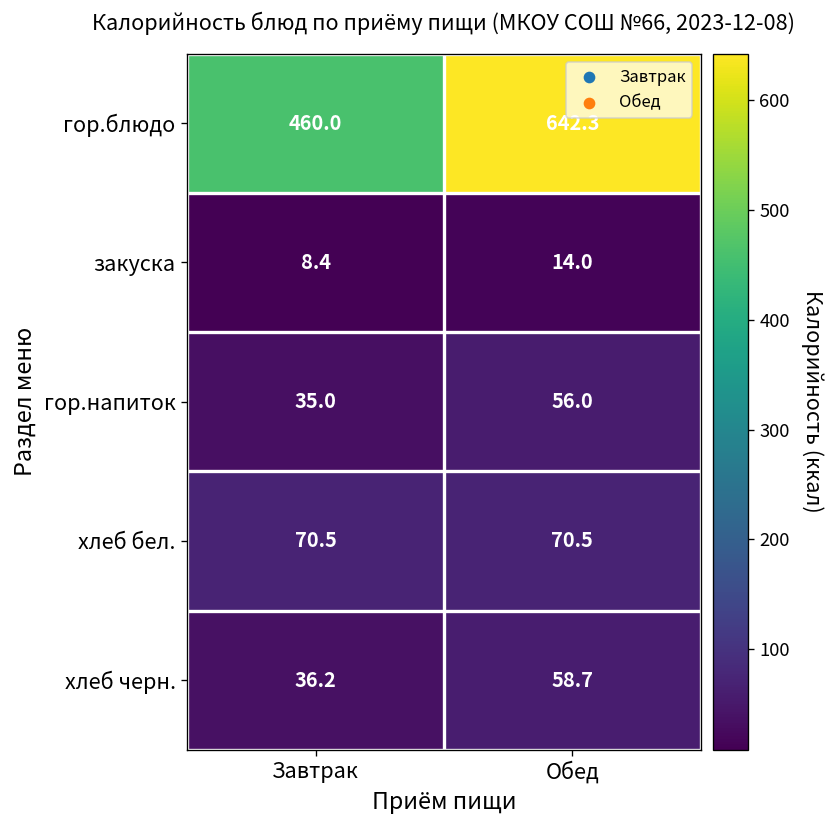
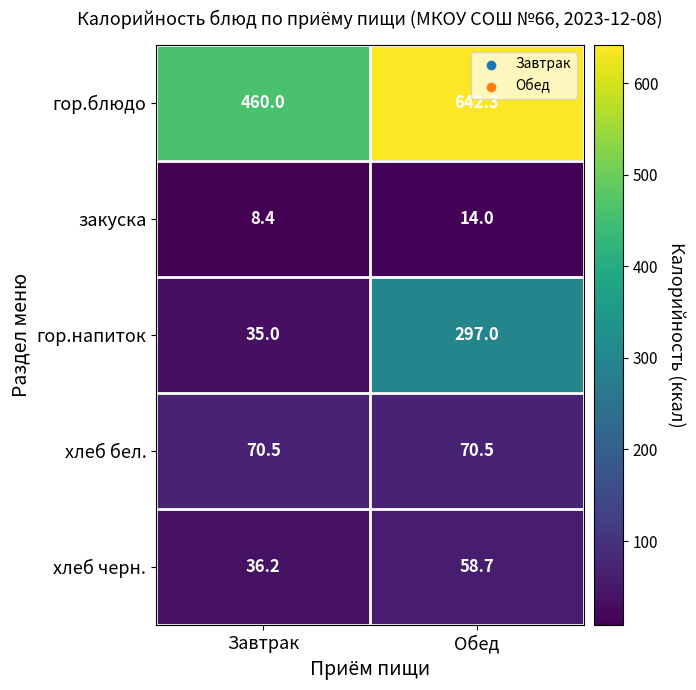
гор.напиток, Обед: 56.0 -> 297.0
